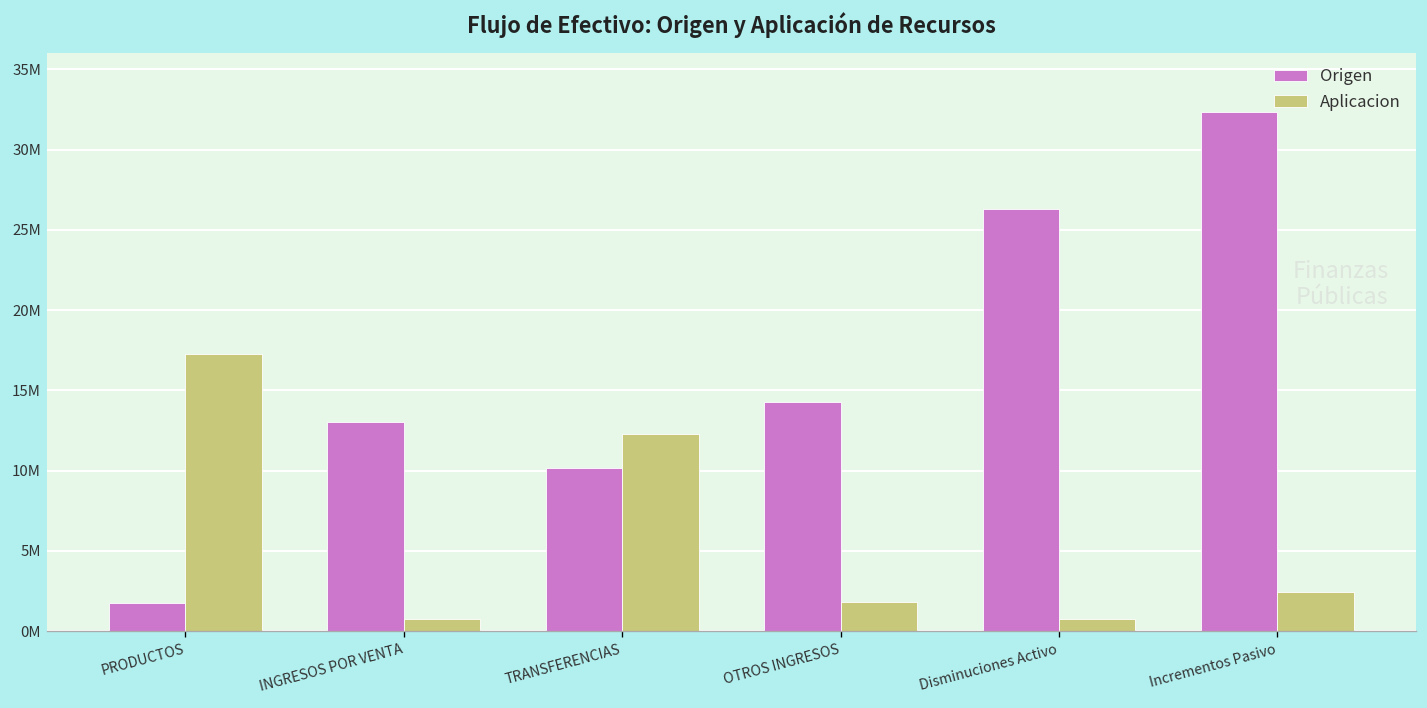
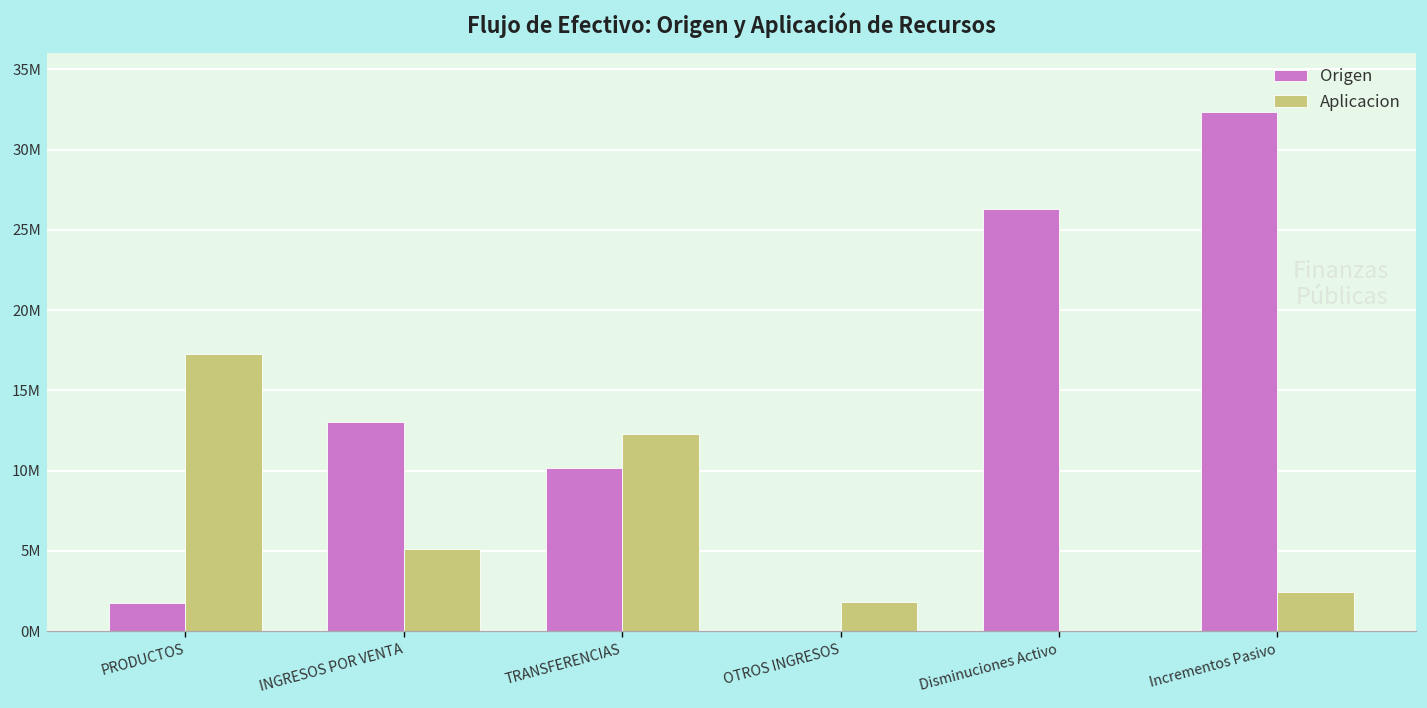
Aplicacion, INGRESOS POR VENTA: 800000 -> 5100000
Origen, OTROS INGRESOS: 14300000 -> 0
Aplicacion, Disminuciones Activo: 800000 -> 0
